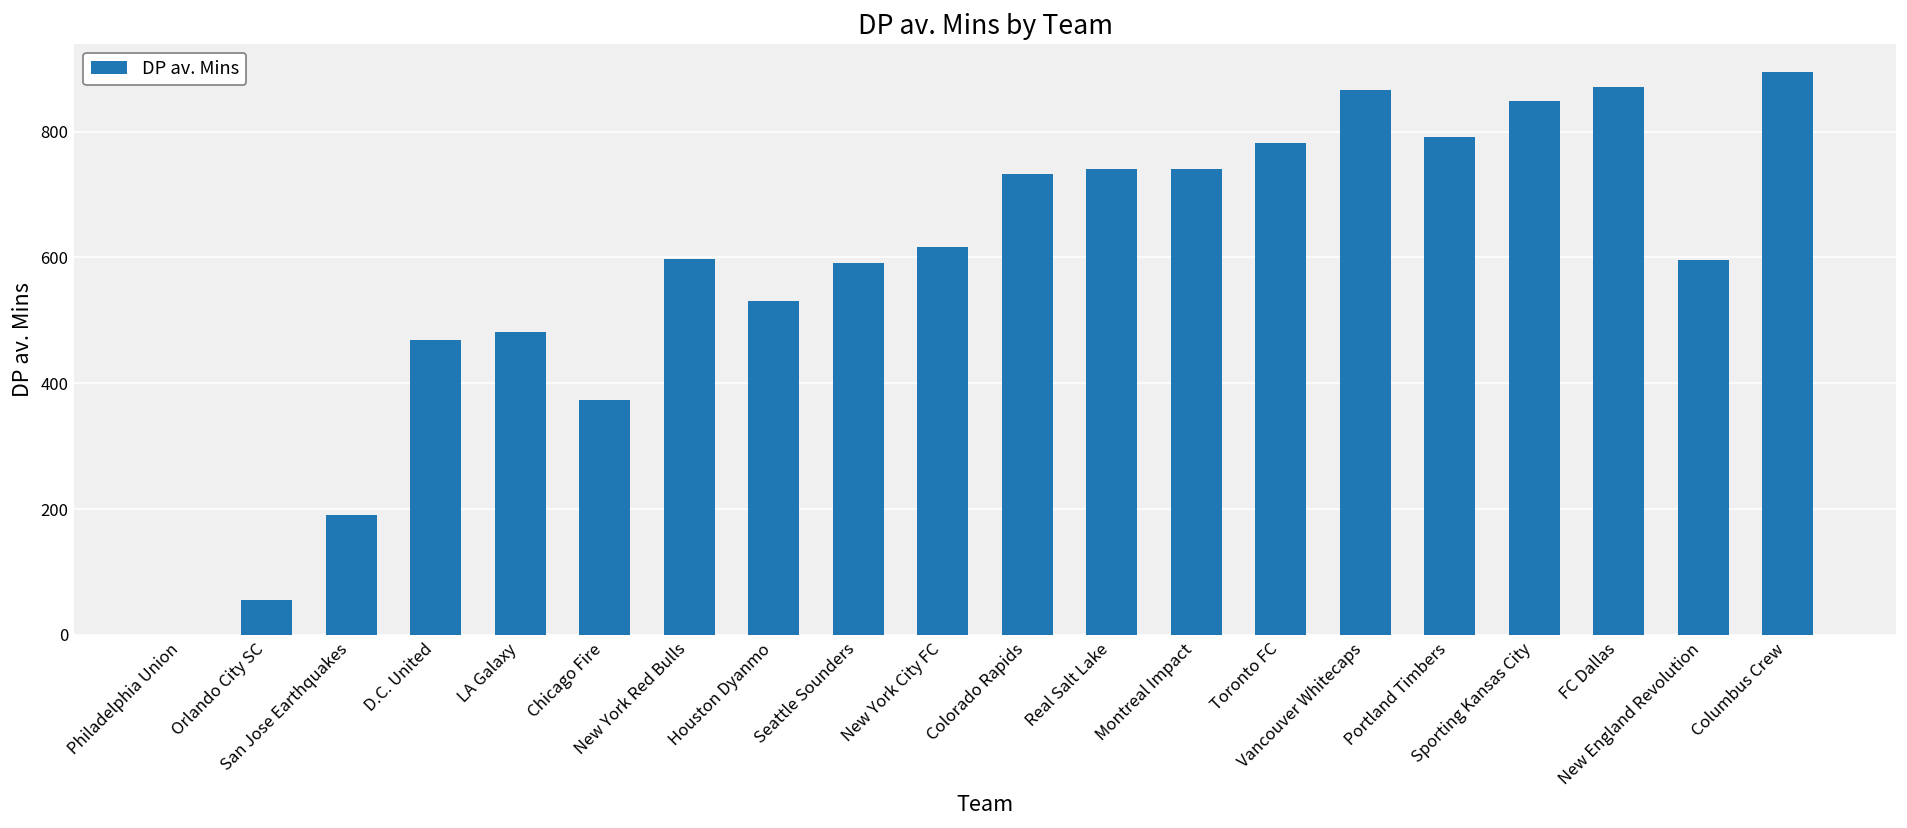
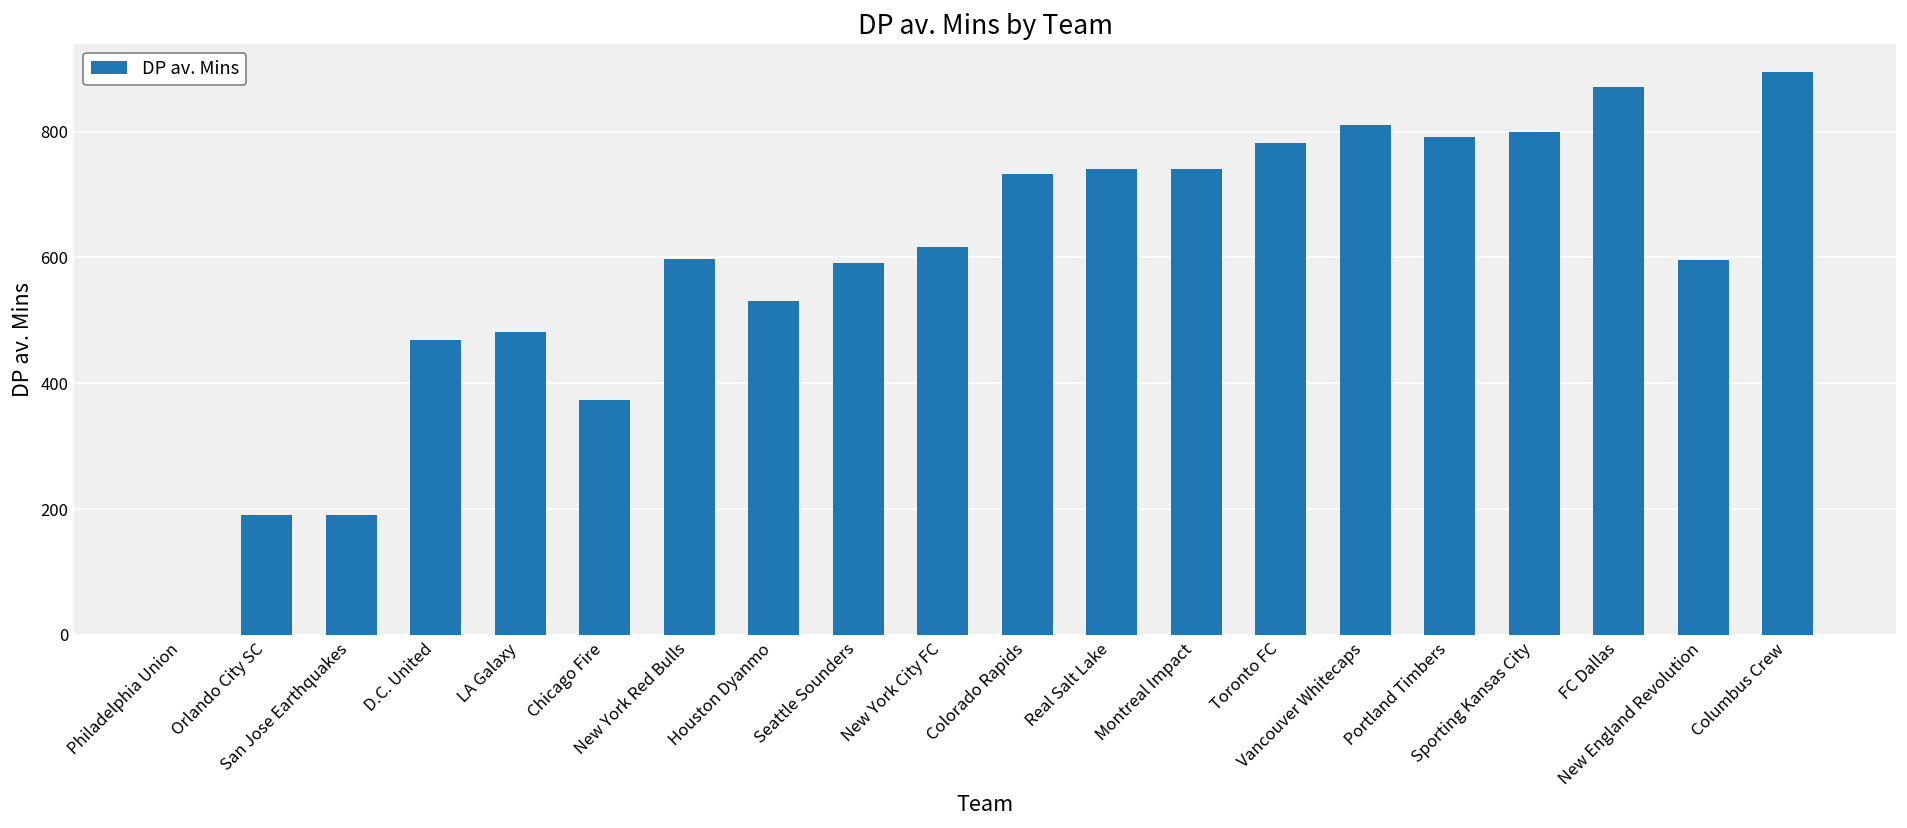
Orlando City SC: 60 -> 190
Vancouver Whitecaps: 870 -> 810
Sporting Kansas City: 850 -> 800
